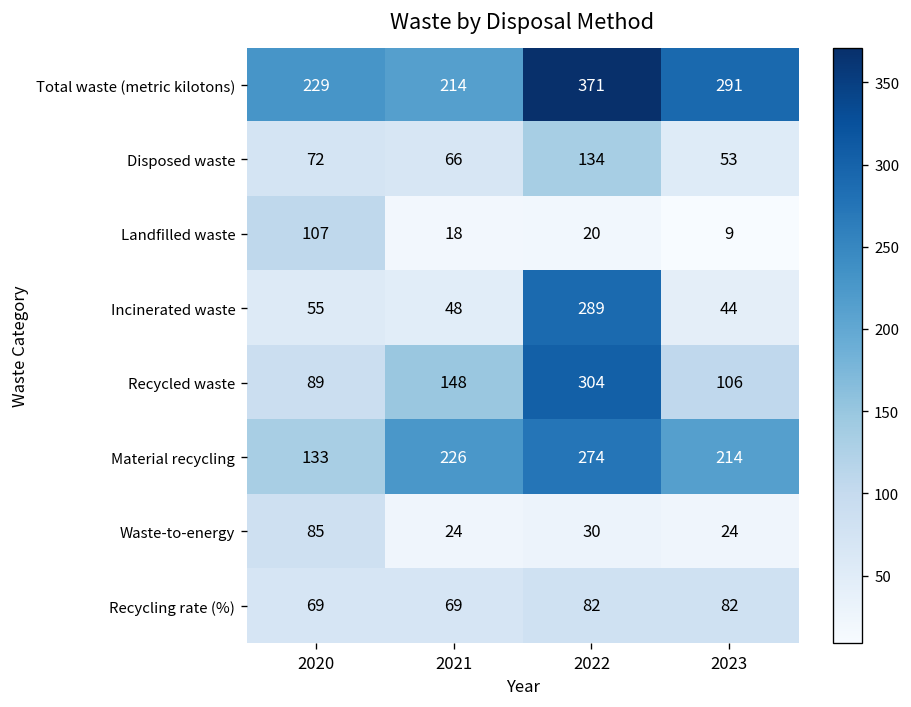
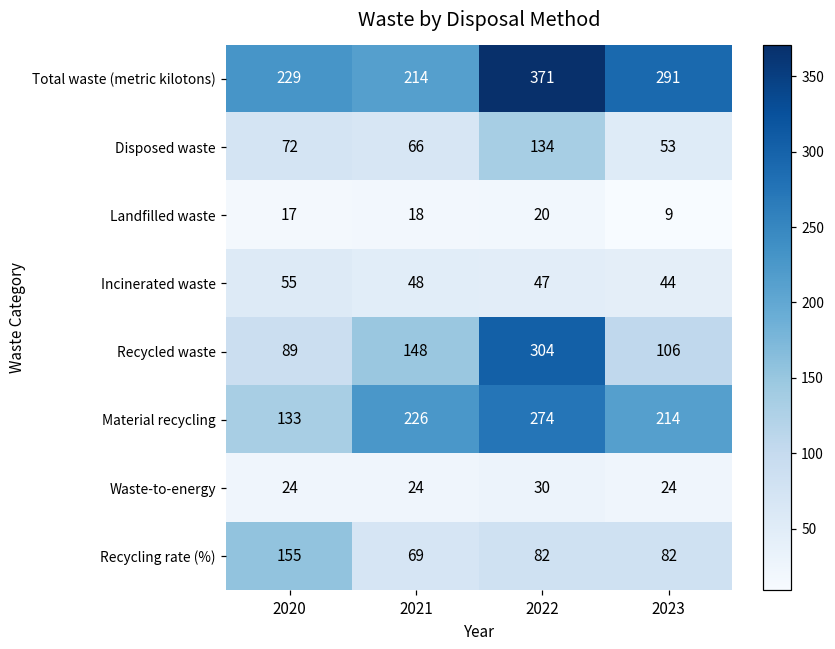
Landfilled waste, 2020: 107 -> 17
Incinerated waste, 2022: 289 -> 47
Waste-to-energy, 2020: 85 -> 24
Recycling rate (%), 2020: 69 -> 155
